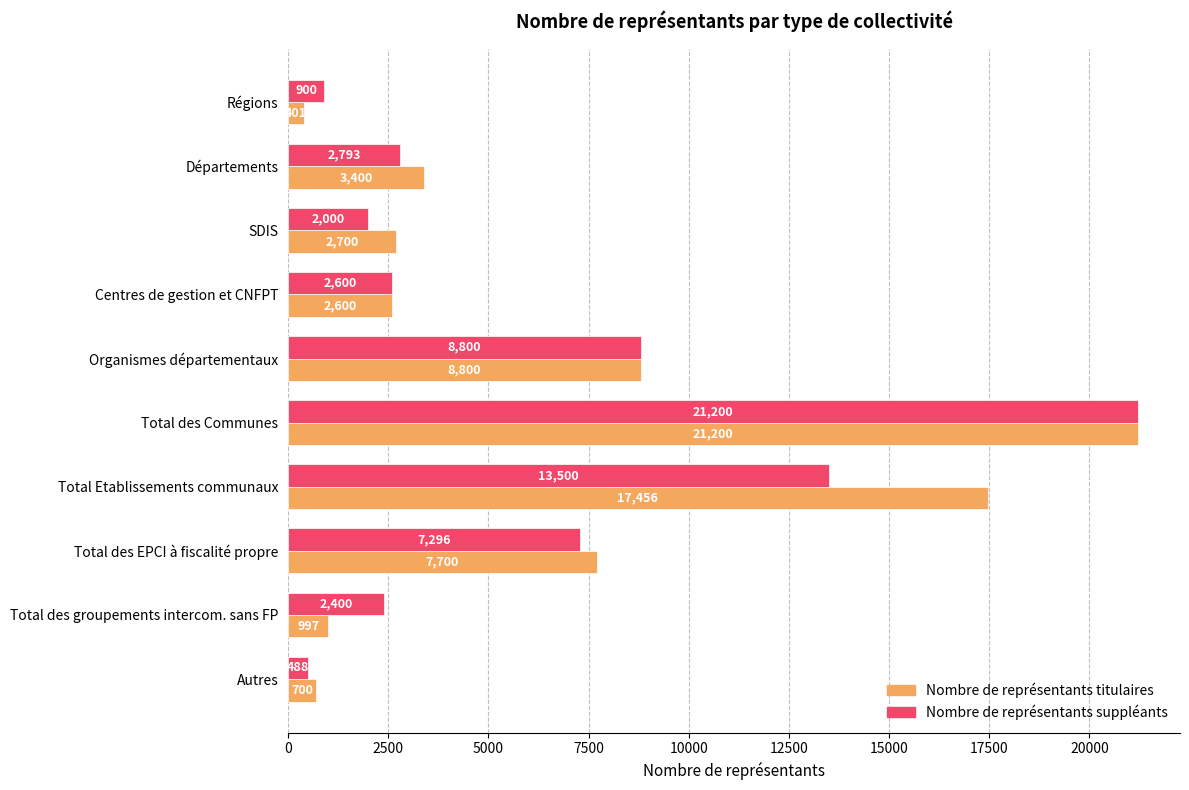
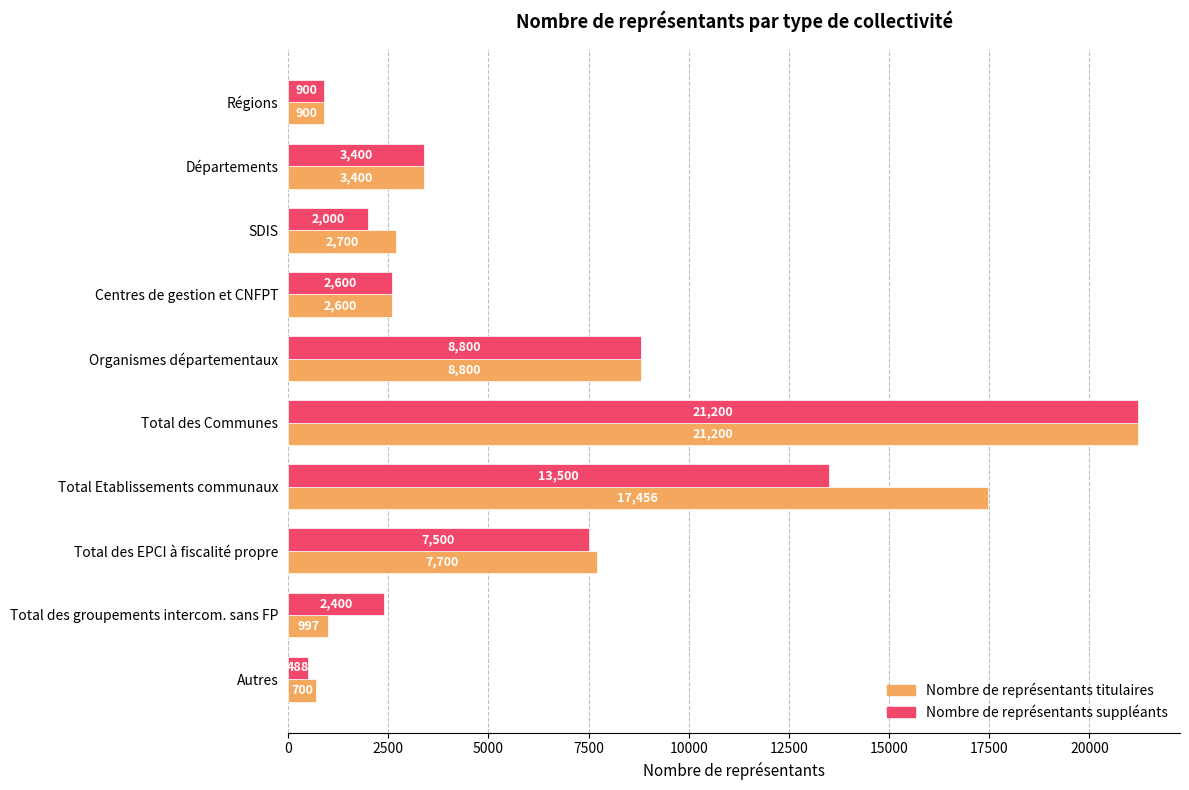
Nombre de représentants titulaires, Régions: 401 -> 900
Nombre de représentants suppléants, Départements: 2,793 -> 3,400
Nombre de représentants suppléants, Total des EPCI à fiscalité propre: 7,296 -> 7,500
